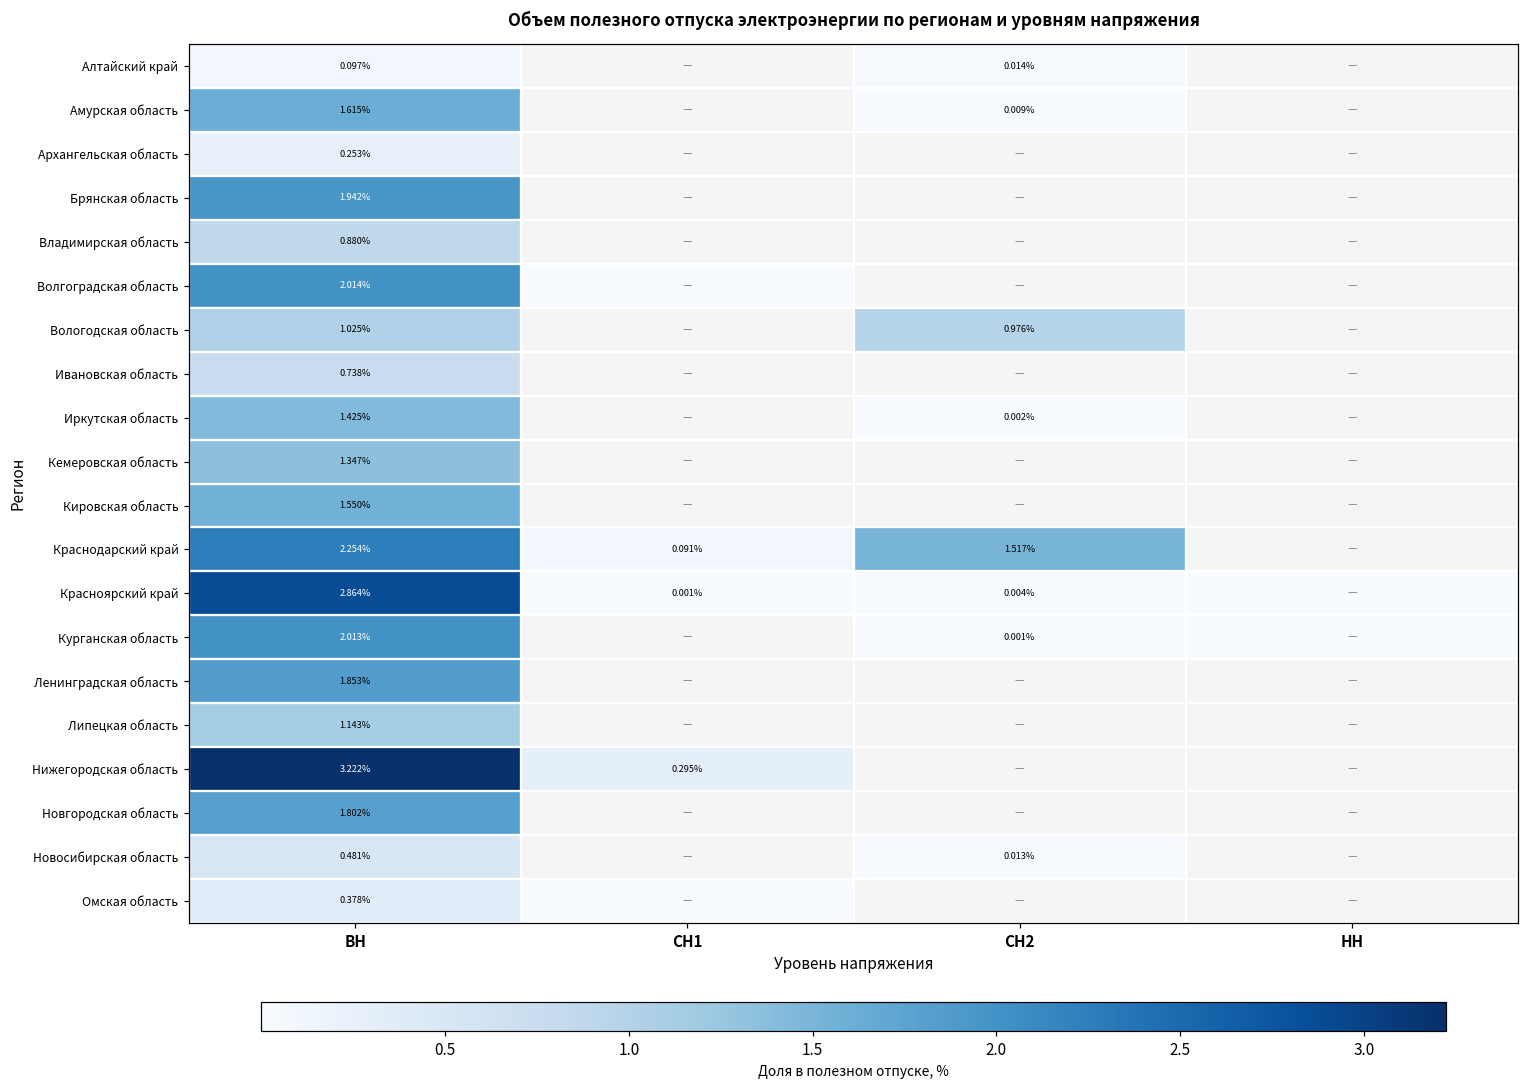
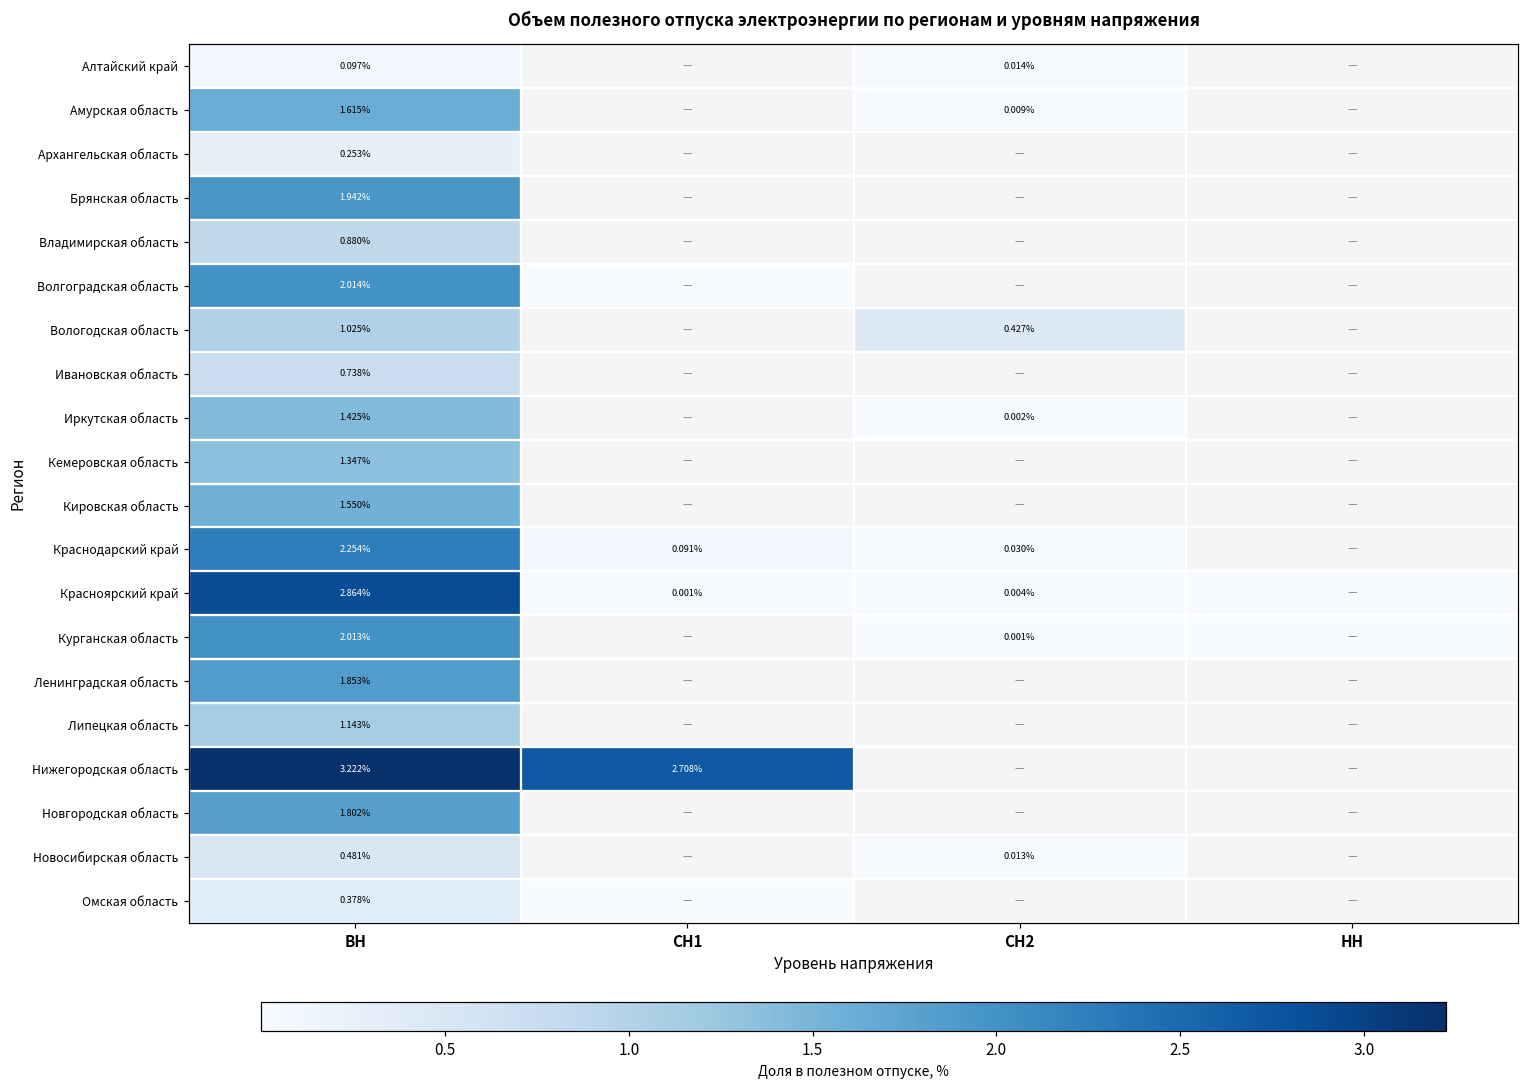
Вологодская область, СН2: 0.976% -> 0.427%
Краснодарский край, СН2: 1.517% -> 0.030%
Нижегородская область, СН1: 0.295% -> 2.708%
